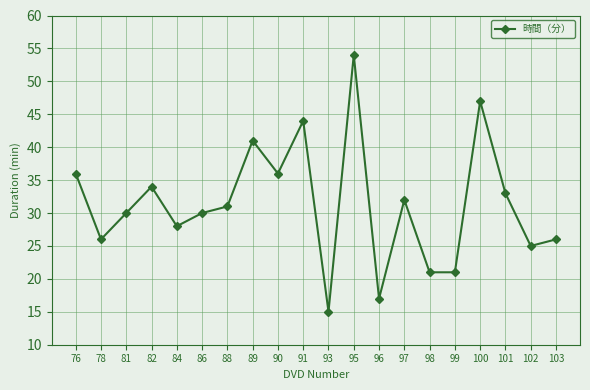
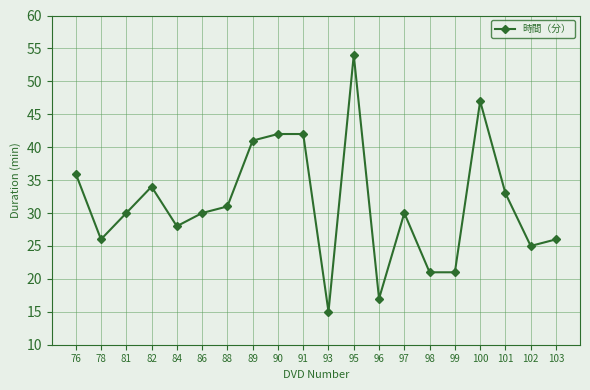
90: 36 -> 42
91: 44 -> 42
97: 32 -> 30
